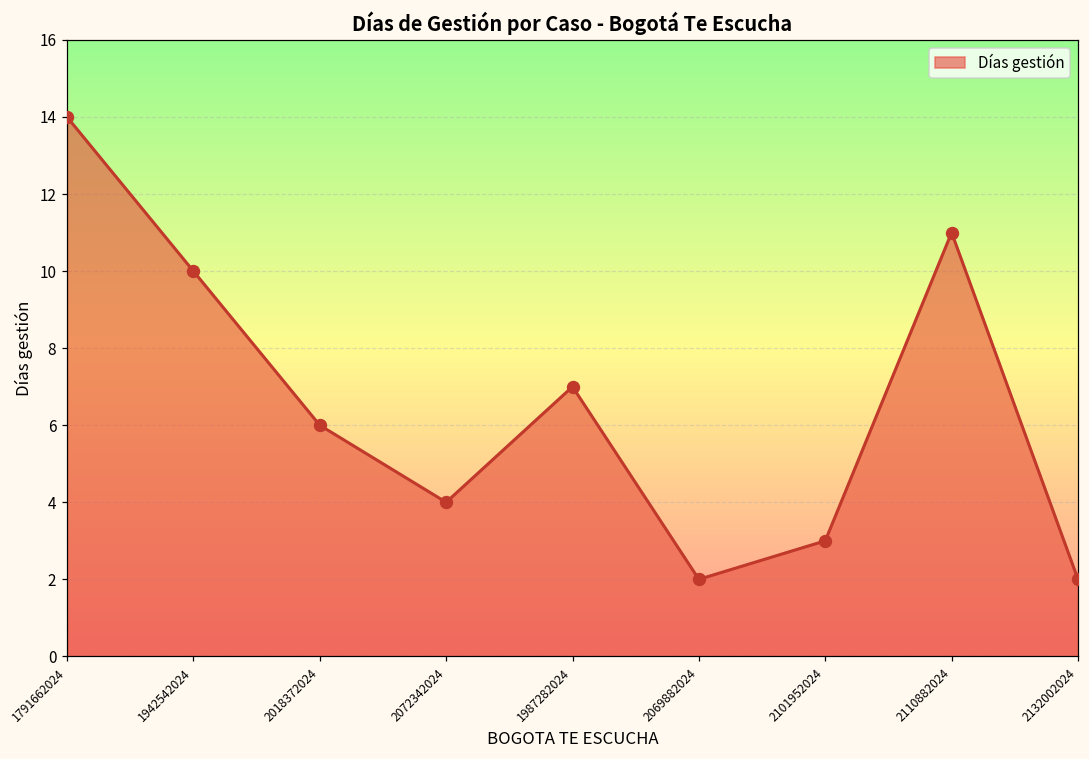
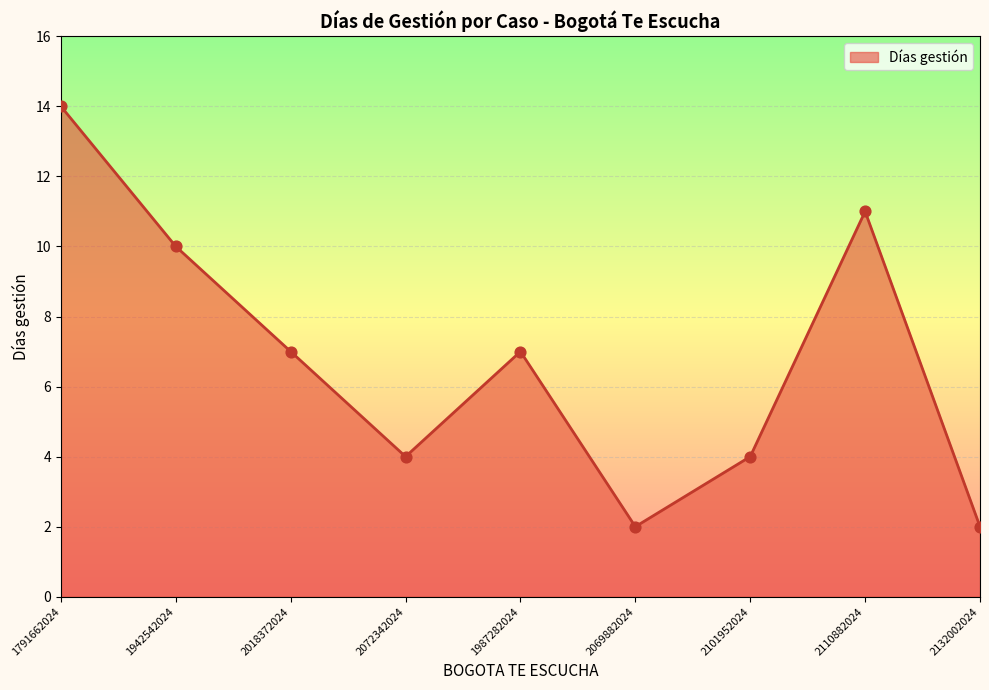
2018372024: 6 -> 7
2101952024: 3 -> 4
